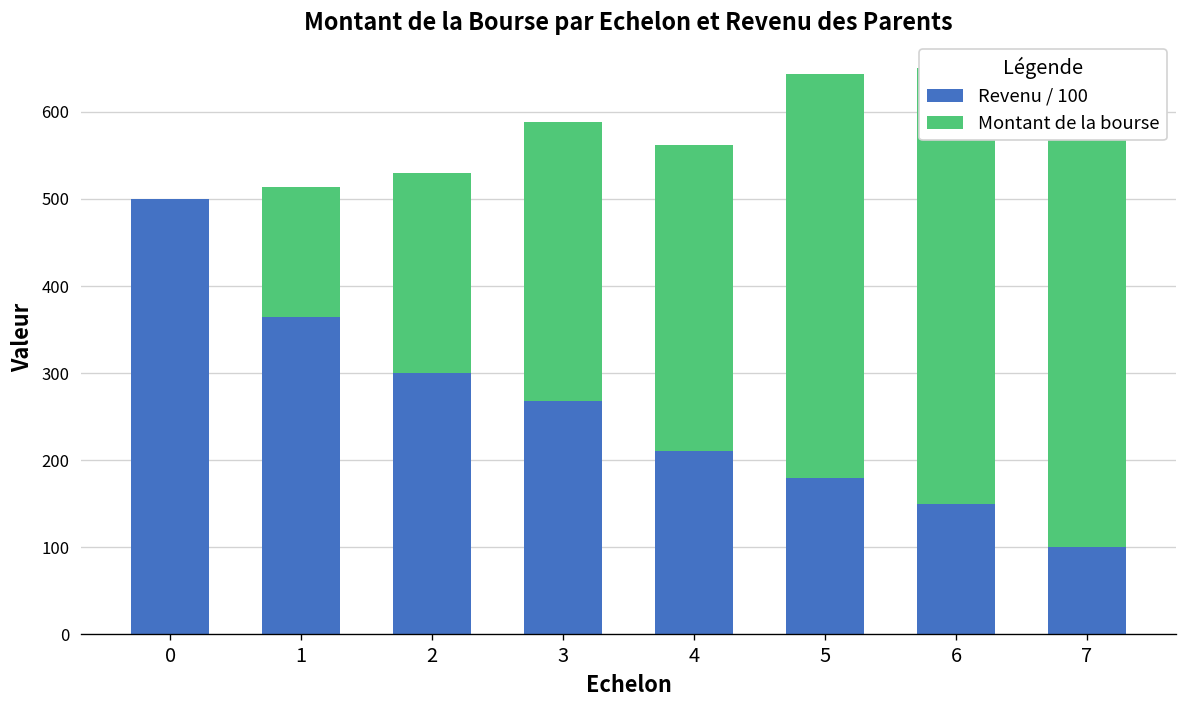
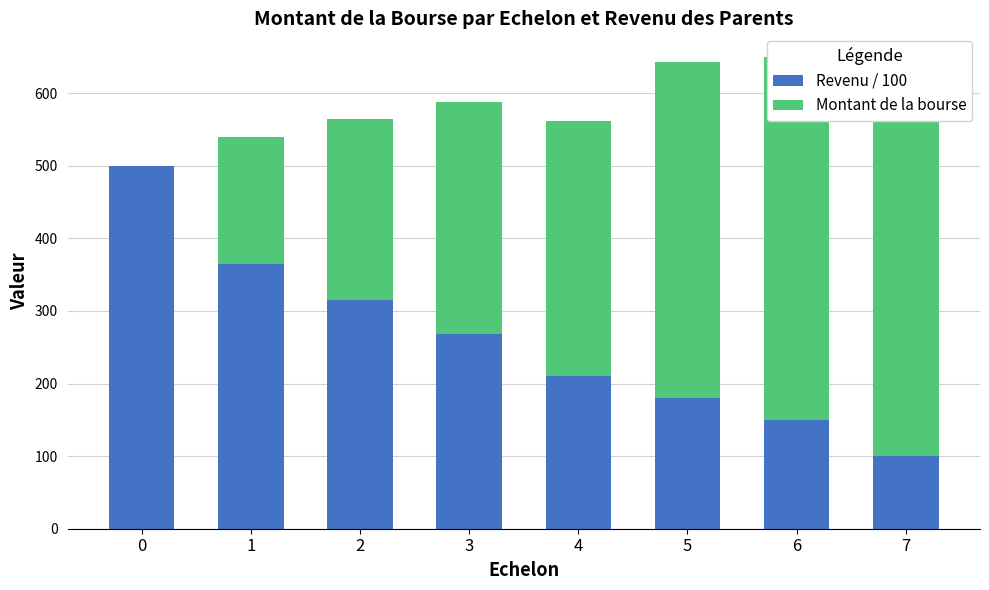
Montant de la bourse, 1: 150 -> 180
Revenu / 100, 2: 300 -> 320
Montant de la bourse, 2: 230 -> 250
